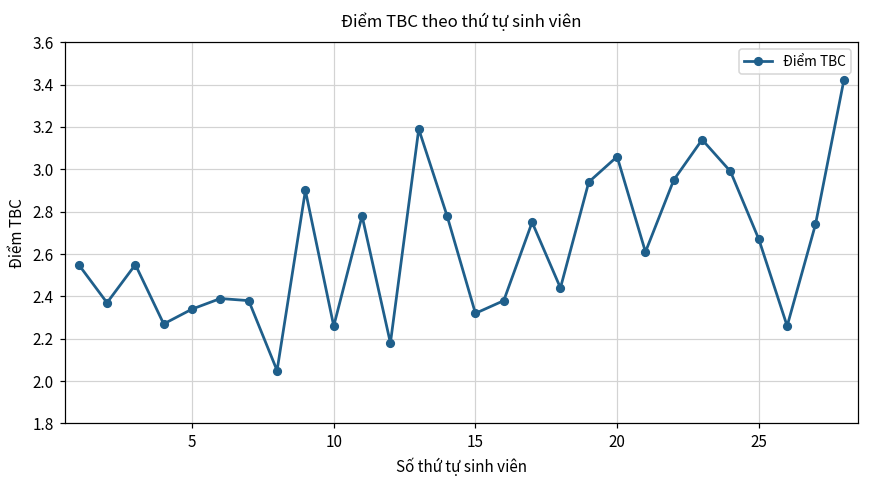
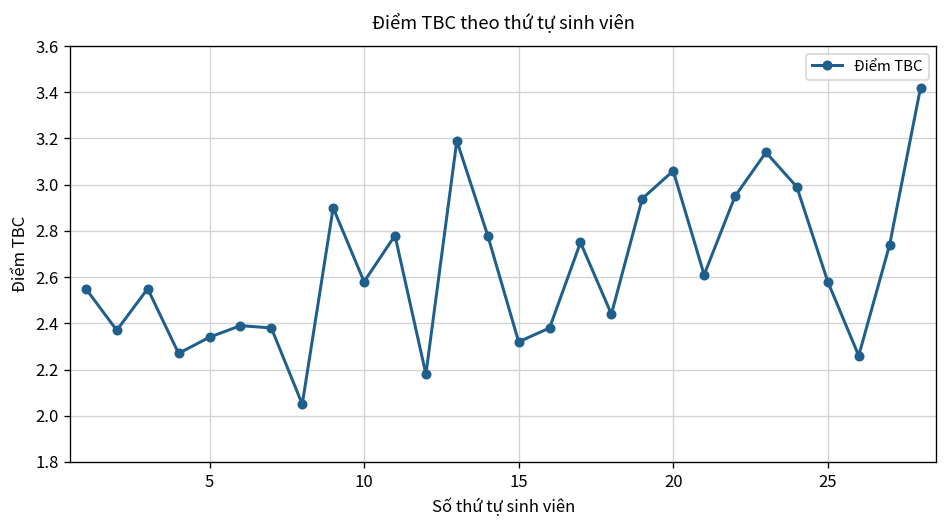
10: 2.26 -> 2.58
25: 2.67 -> 2.58
